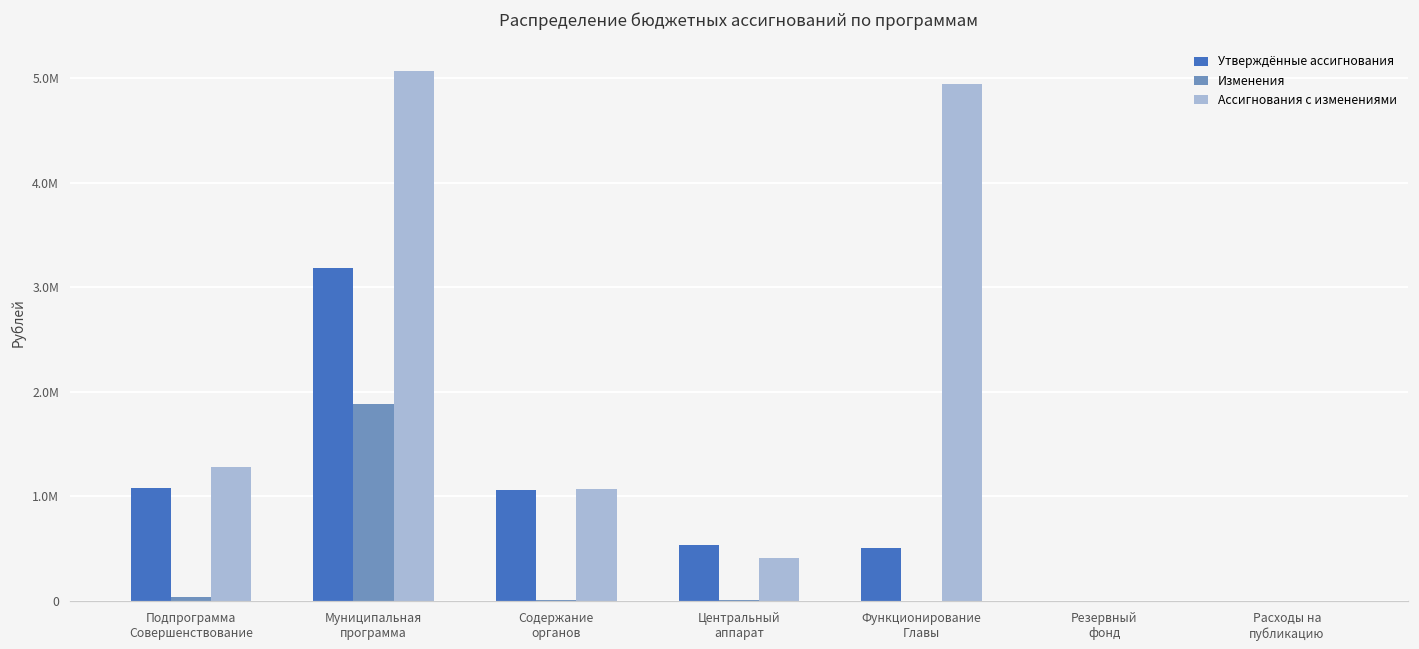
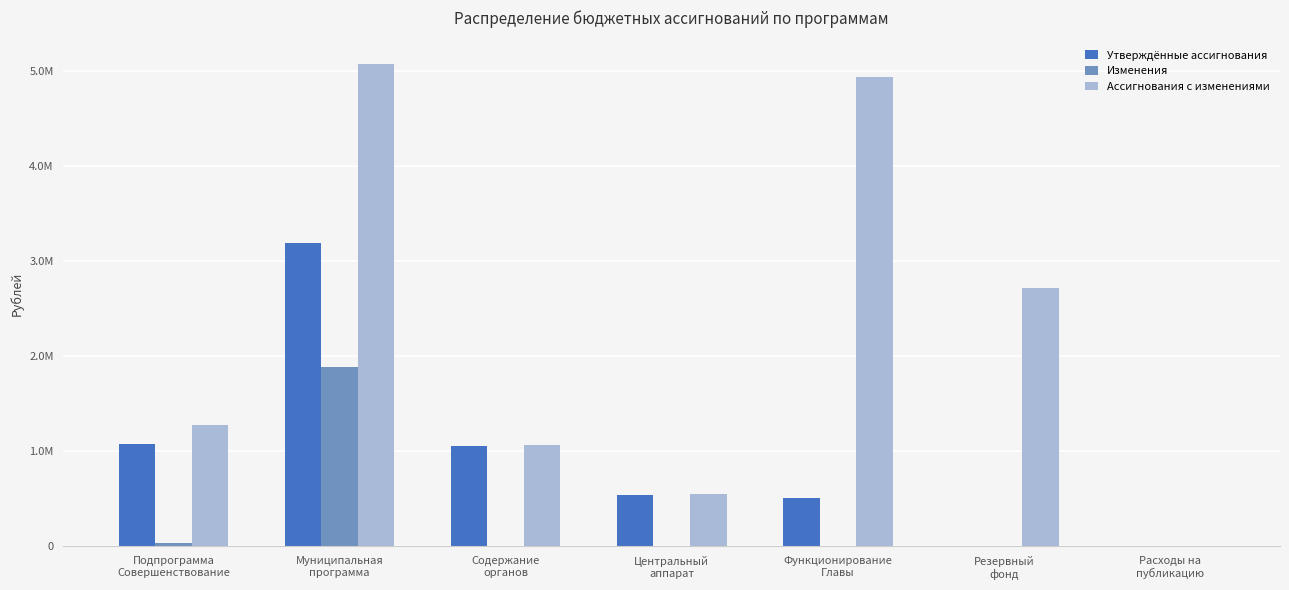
Ассигнования с изменениями, Центральный аппарат: 400000 -> 500000
Ассигнования с изменениями, Резервный фонд: 0 -> 2700000
